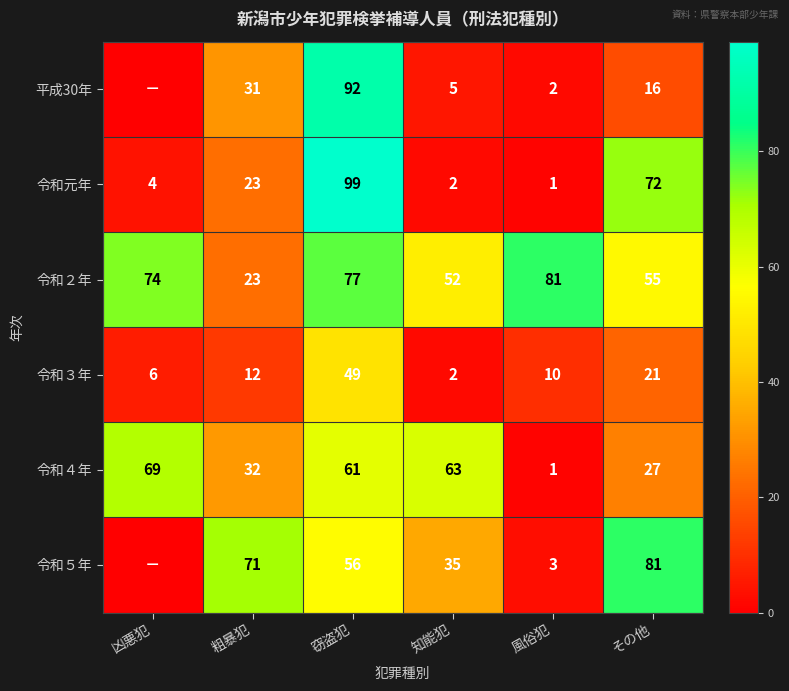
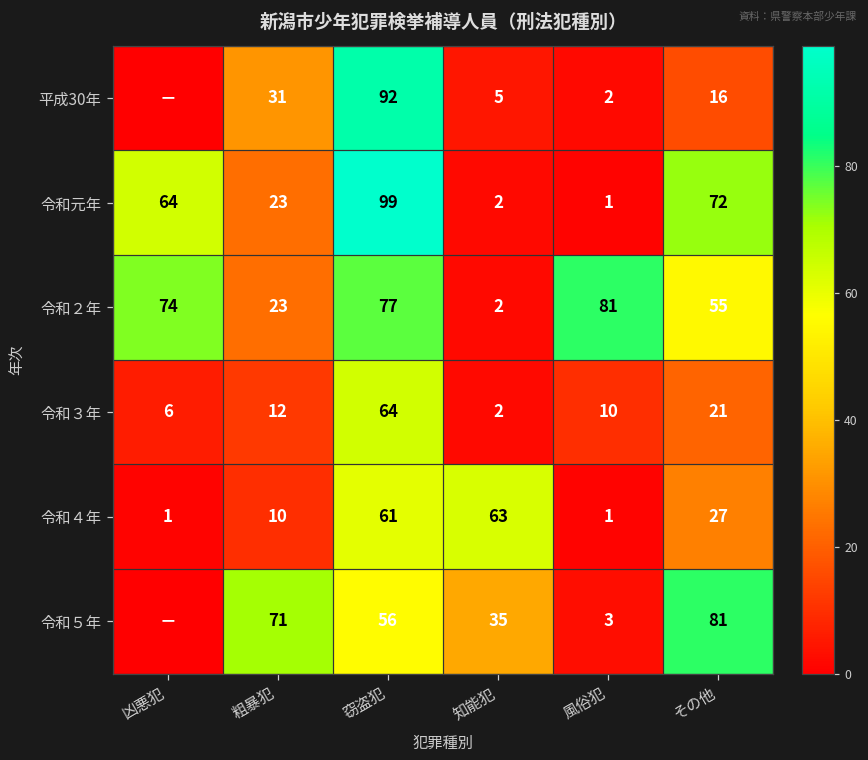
令和元年, 凶悪犯: 4 -> 64
令和２年, 知能犯: 52 -> 2
令和３年, 窃盗犯: 49 -> 64
令和４年, 凶悪犯: 69 -> 1
令和４年, 粗暴犯: 32 -> 10
